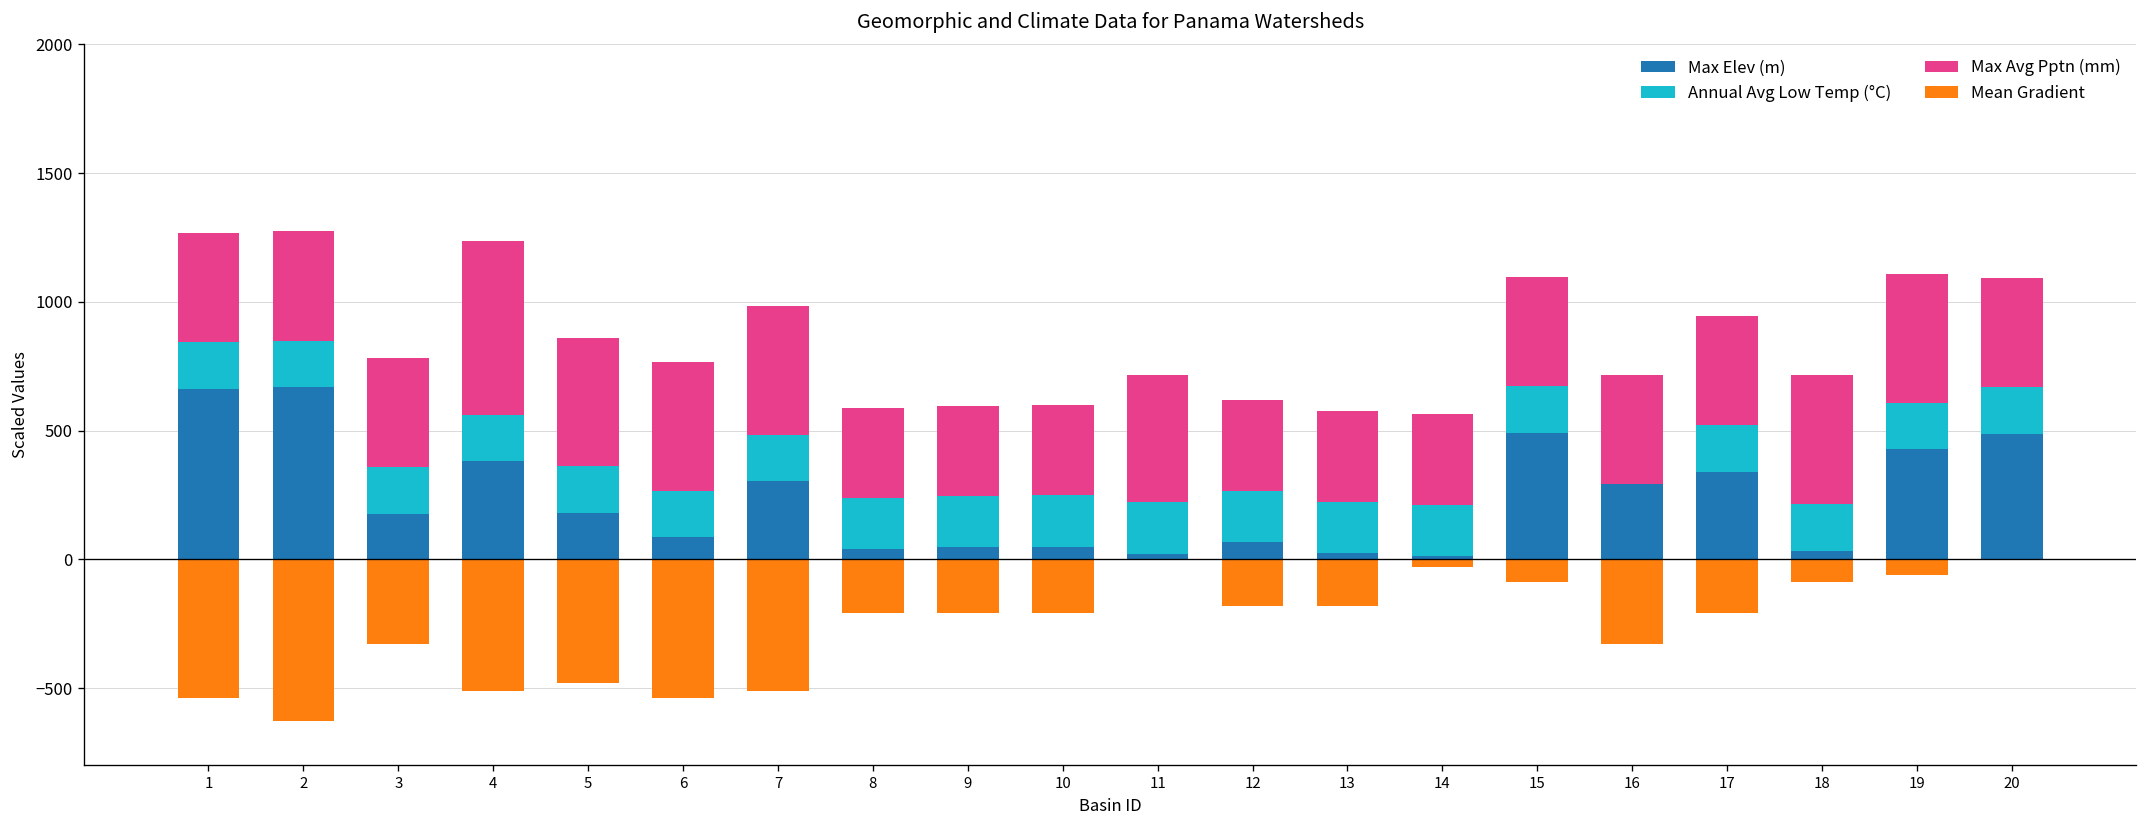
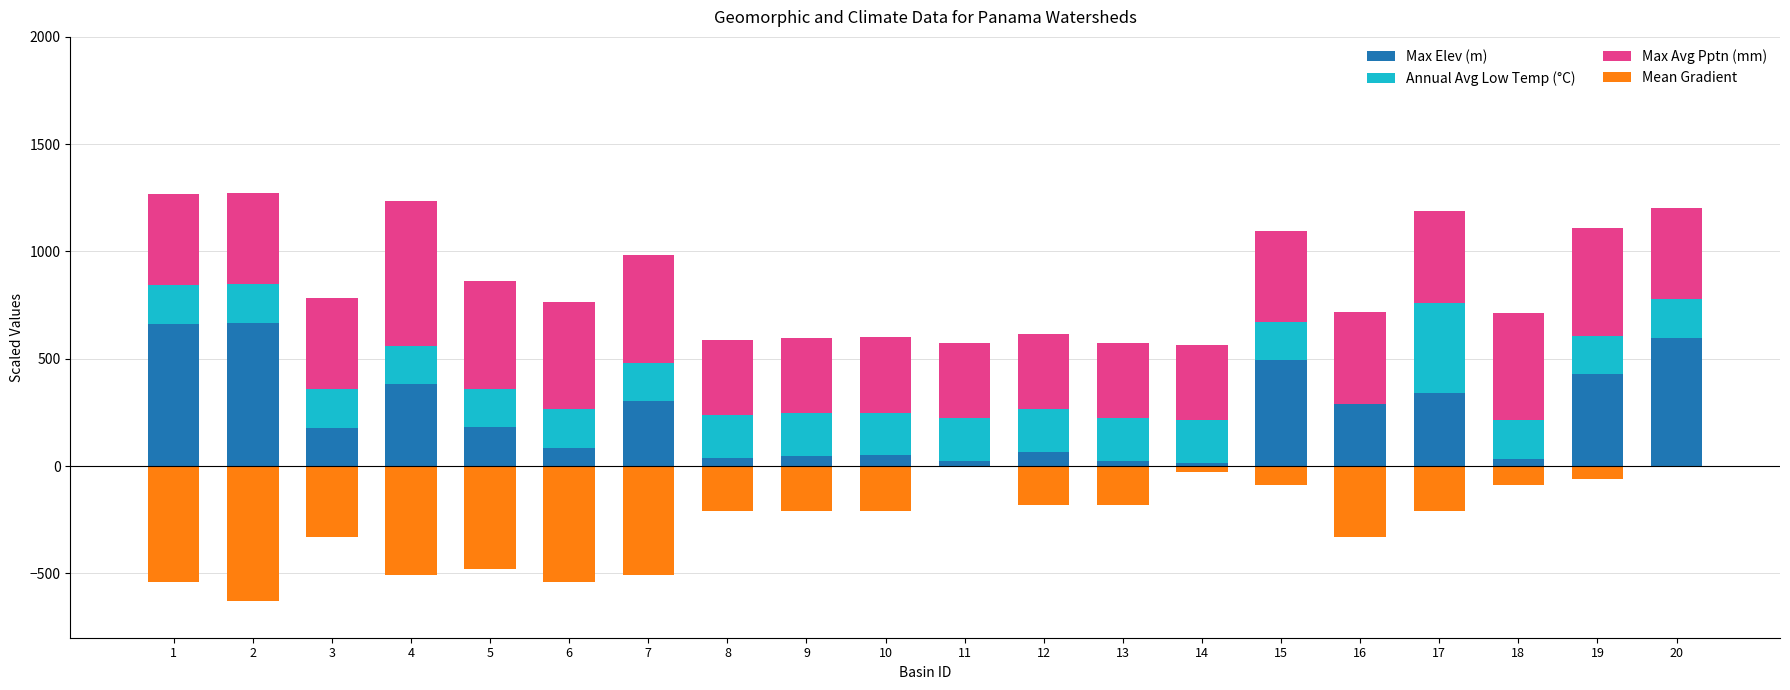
Max Avg Pptn (mm), 11: 490 -> 350
Annual Avg Low Temp (°C), 17: 180 -> 420
Max Elev (m), 20: 490 -> 600
